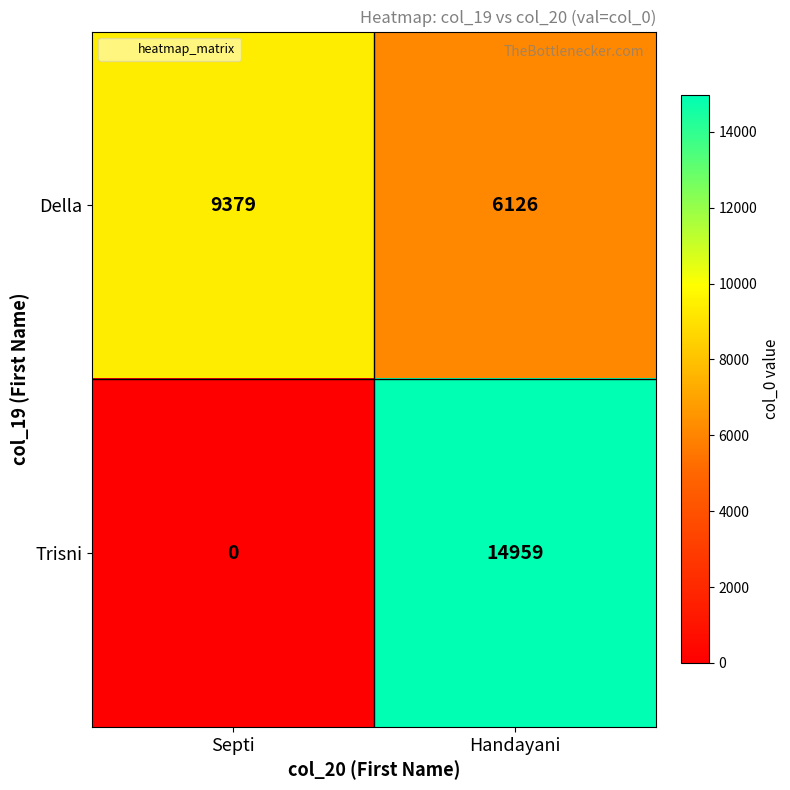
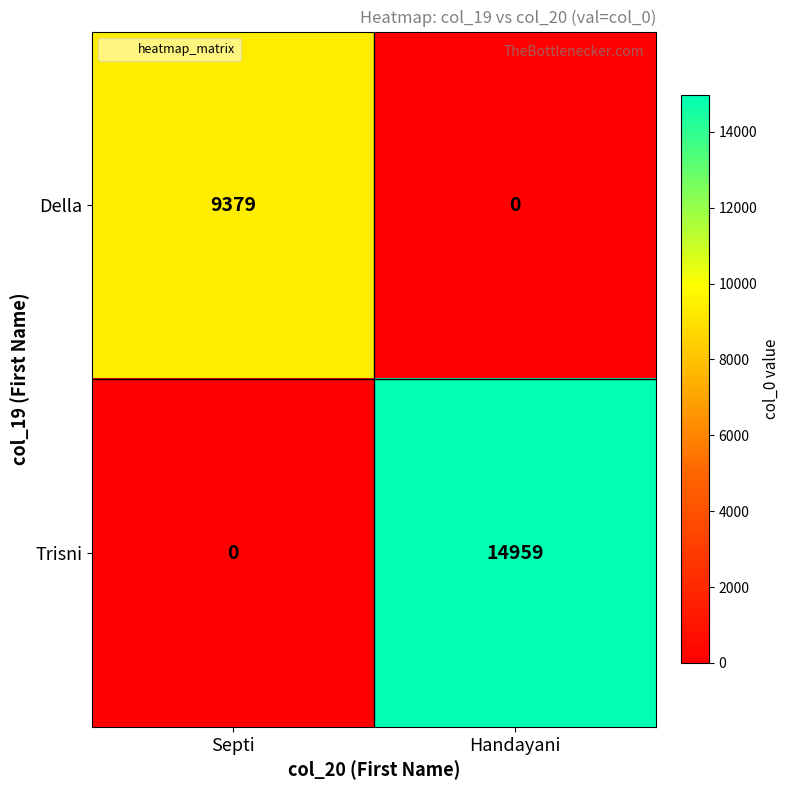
Della, Handayani: 6126 -> 0
